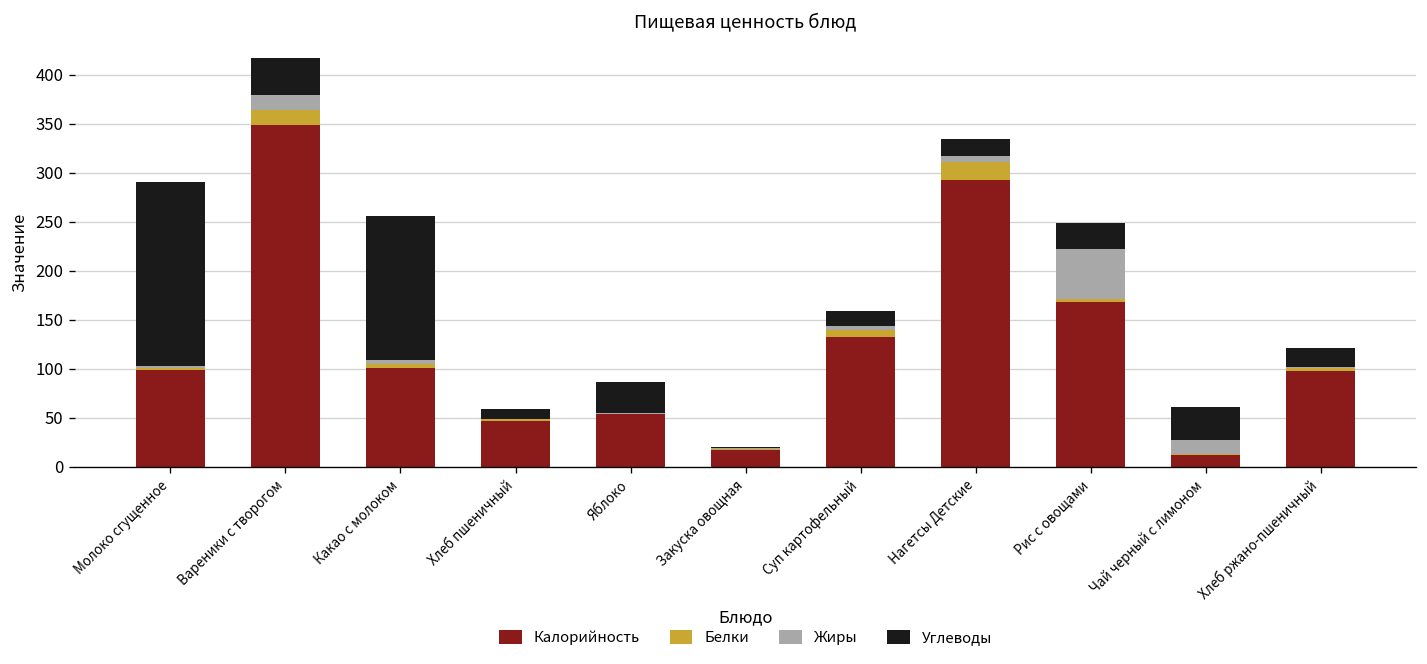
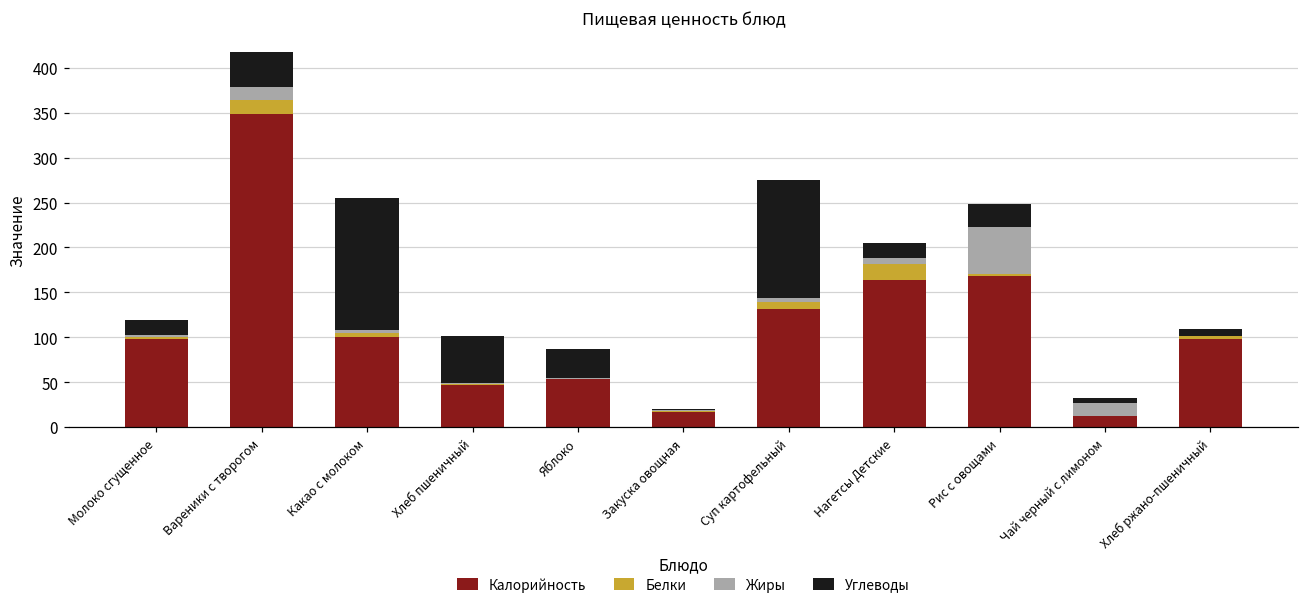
Углеводы, Молоко сгущенное: 190 -> 20
Углеводы, Хлеб пшеничный: 10 -> 50
Углеводы, Суп картофельный: 20 -> 130
Калорийность, Нагетсы Детские: 290 -> 160
Углеводы, Чай черный с лимоном: 30 -> 10
Углеводы, Хлеб ржано-пшеничный: 20 -> 10
